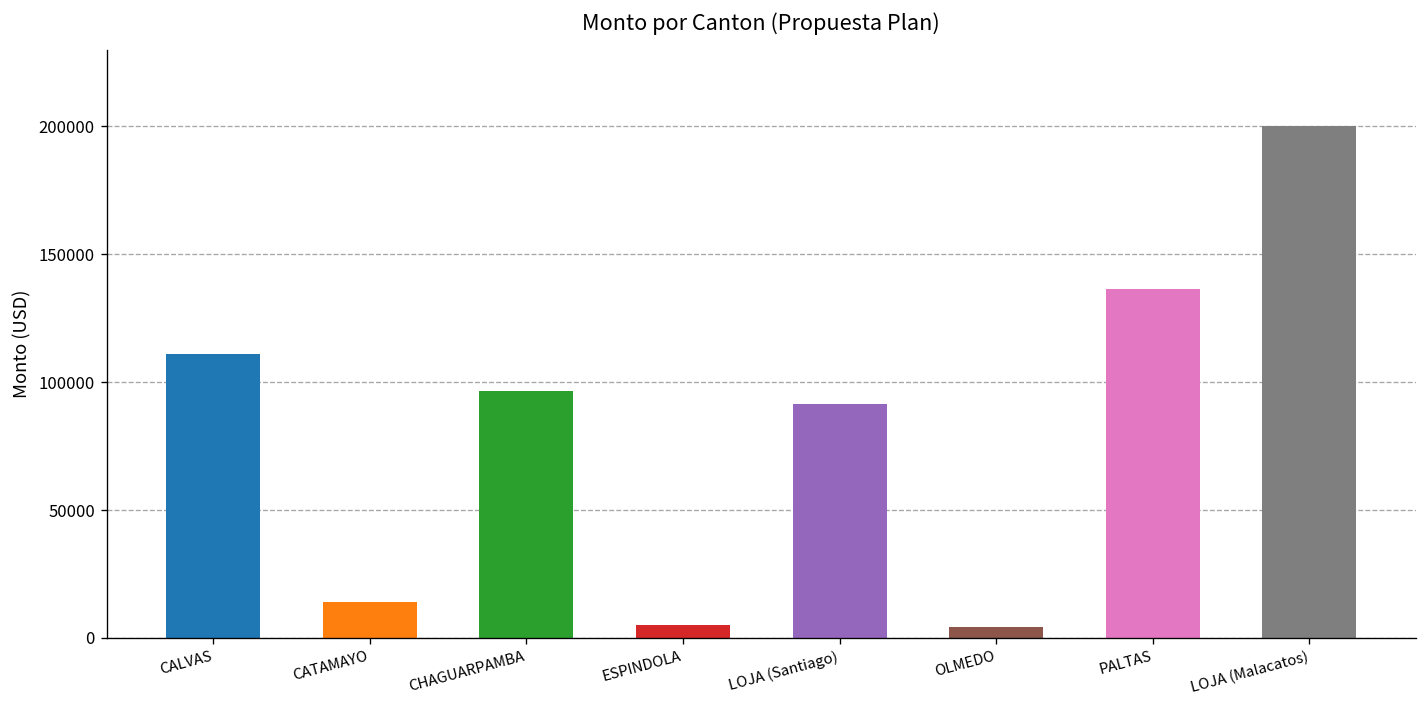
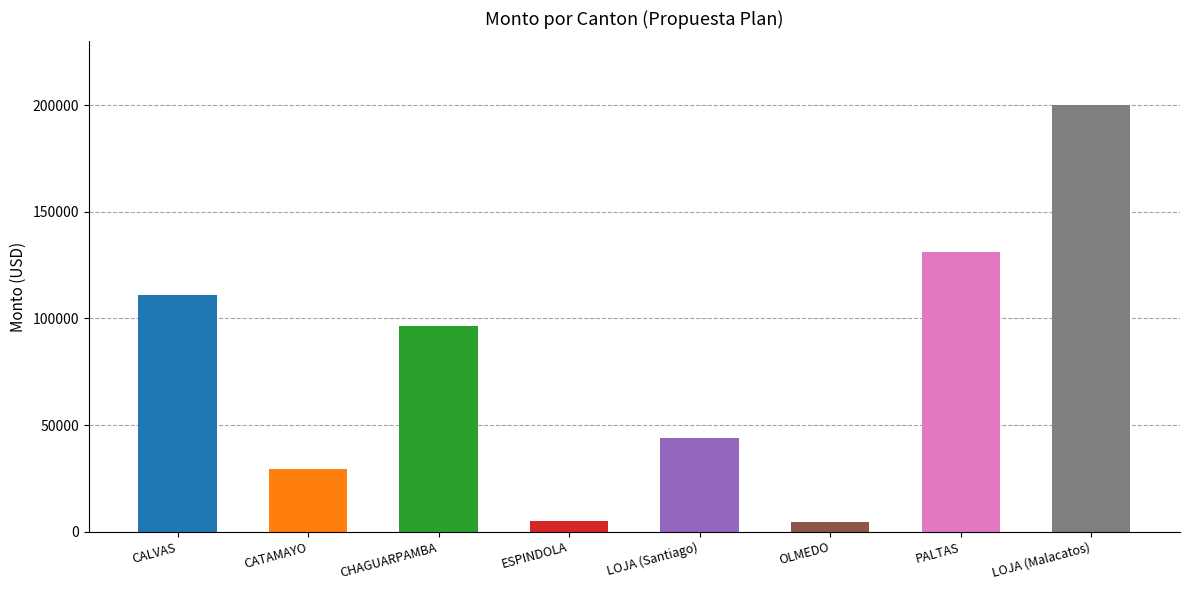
CATAMAYO: 14000 -> 29000
LOJA (Santiago): 91000 -> 44000
PALTAS: 136000 -> 131000
